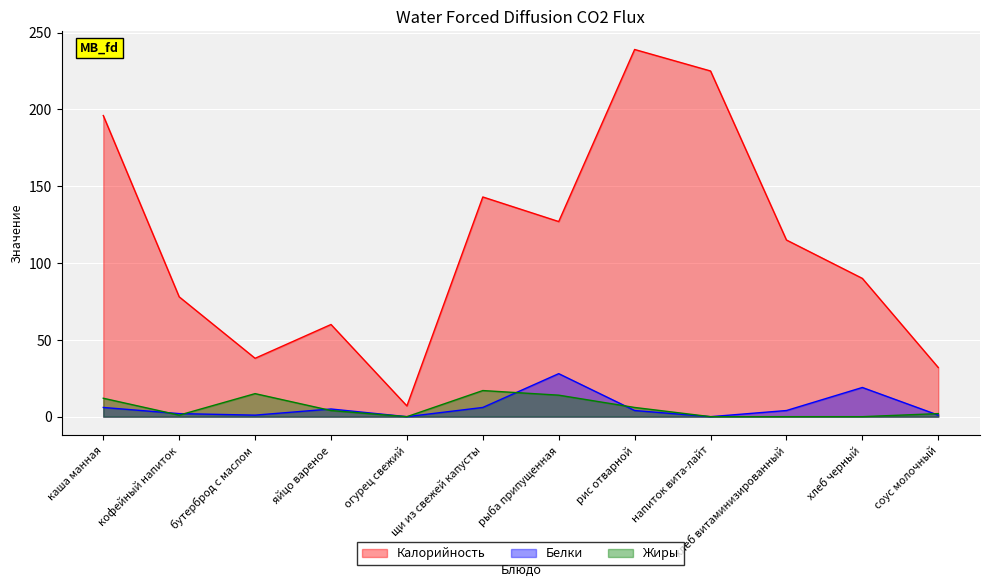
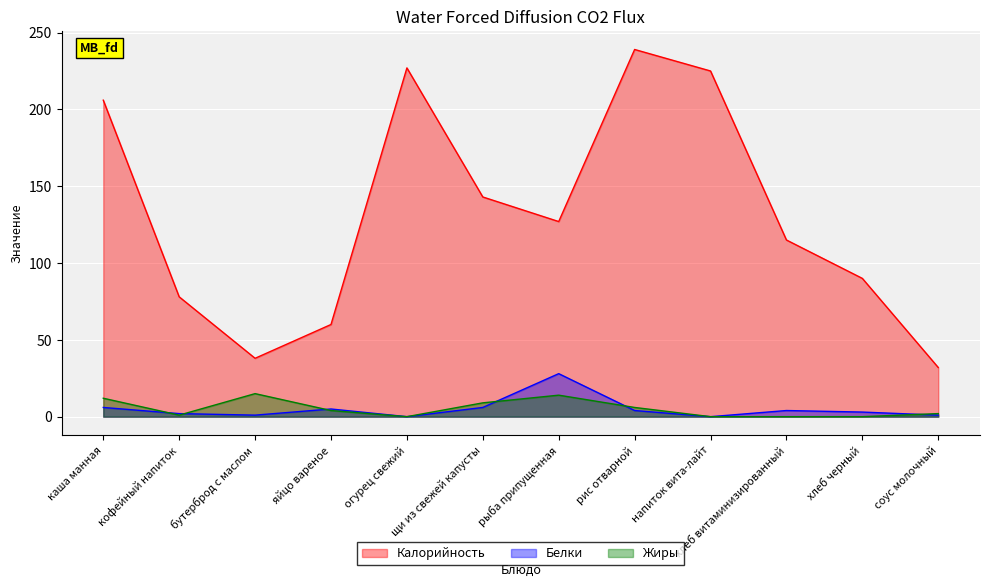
Калорийность, каша манная: 196 -> 206
Калорийность, огурец свежий: 7 -> 227
Жиры, щи из свежей капусты: 17 -> 9
Белки, хлеб черный: 19 -> 3
